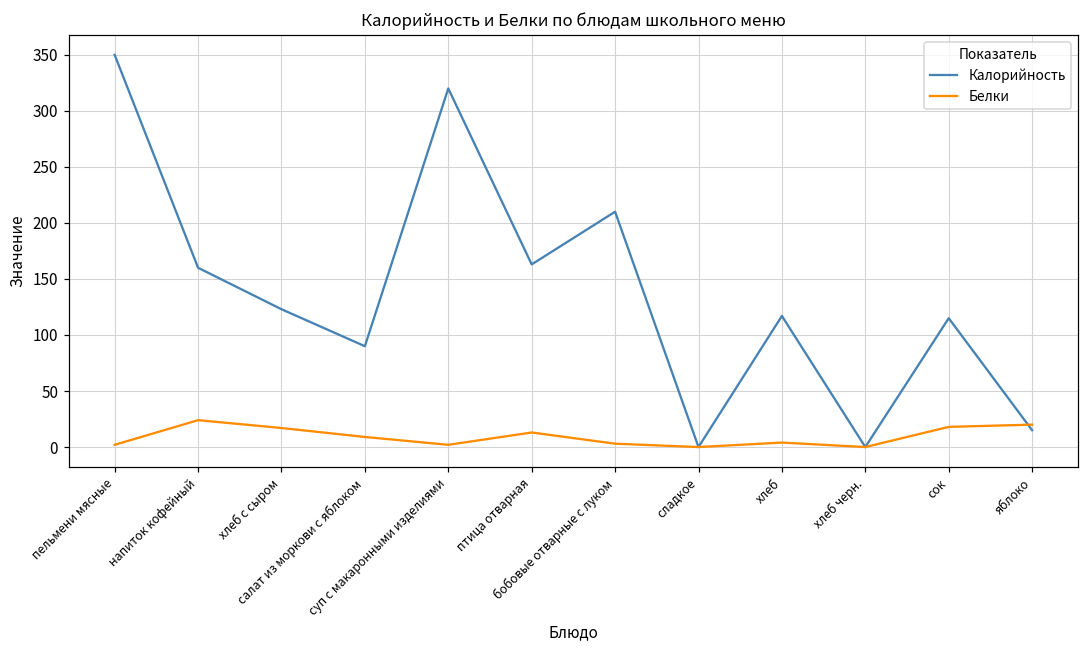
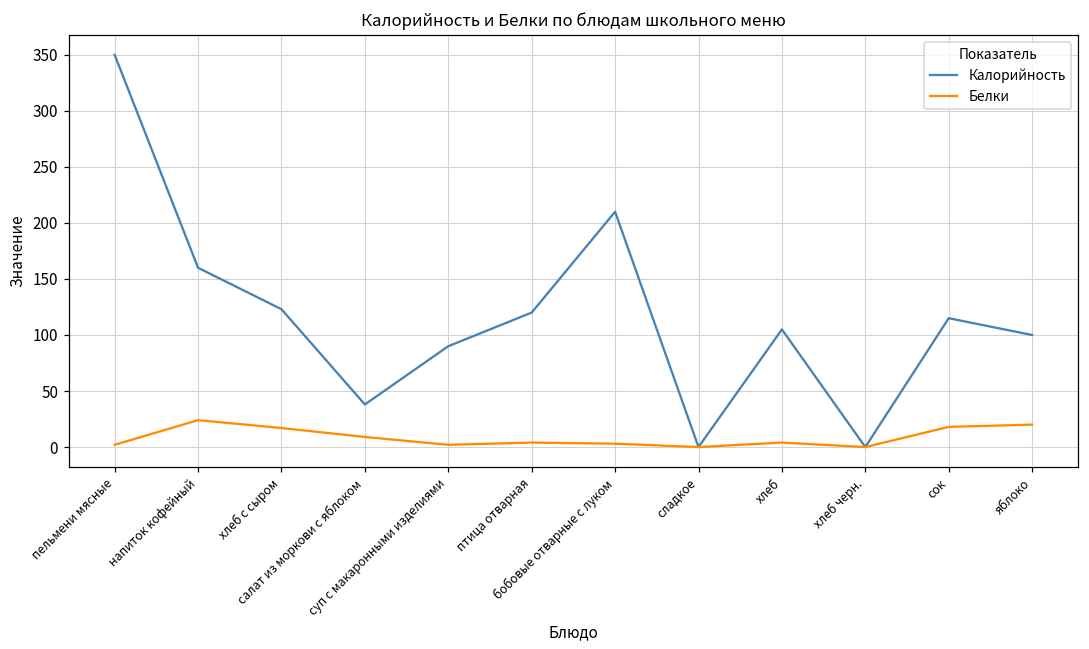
Калорийность, салат из моркови с яблоком: 90 -> 38
Калорийность, суп с макаронными изделиями: 320 -> 90
Калорийность, птица отварная: 163 -> 120
Белки, птица отварная: 13 -> 4
Калорийность, хлеб: 117 -> 105
Калорийность, яблоко: 15 -> 100
